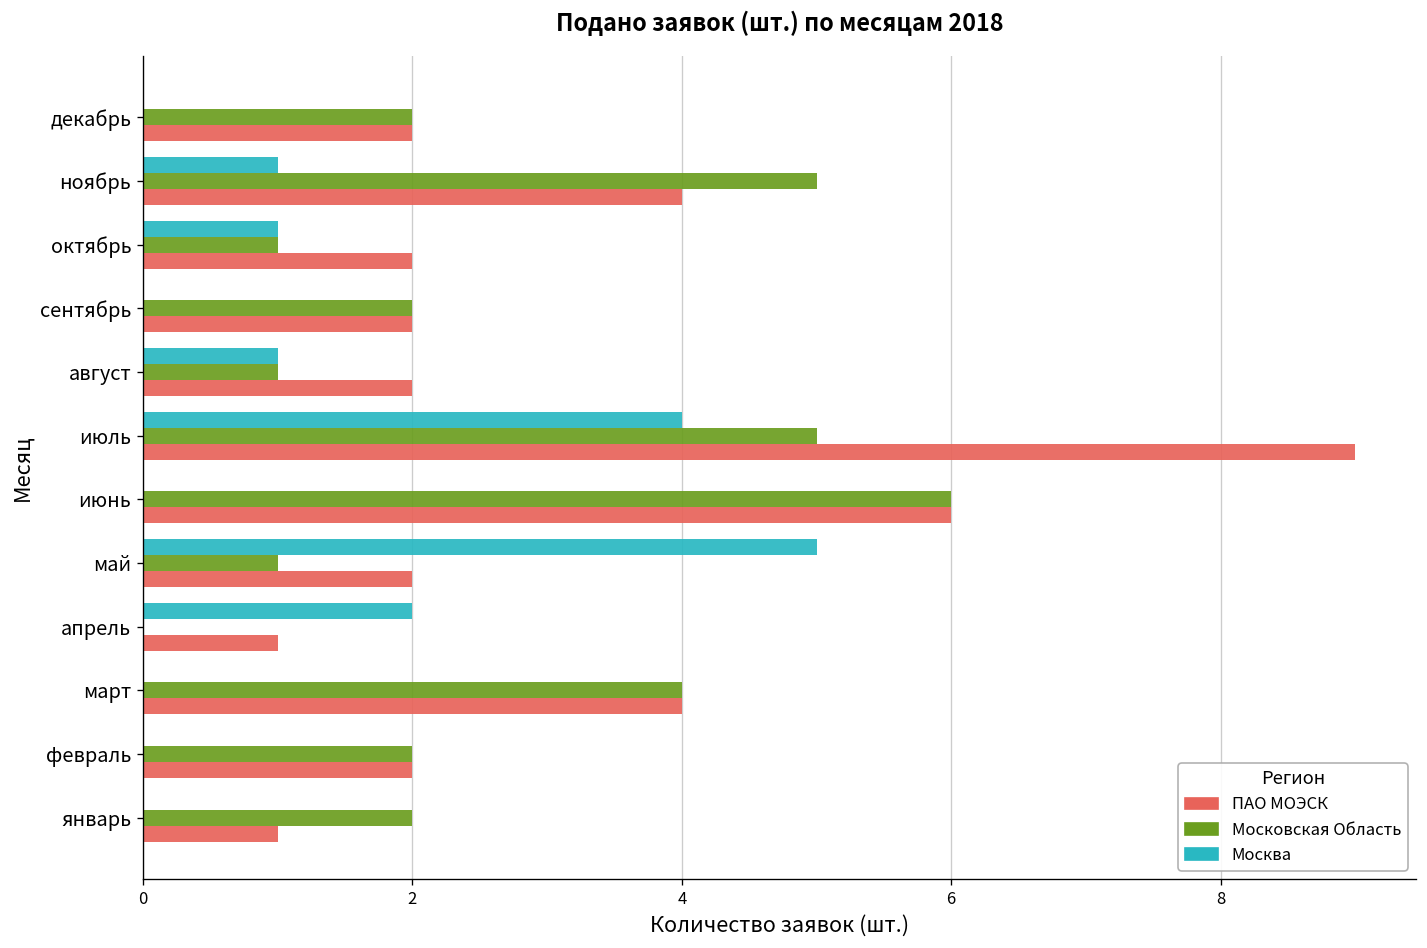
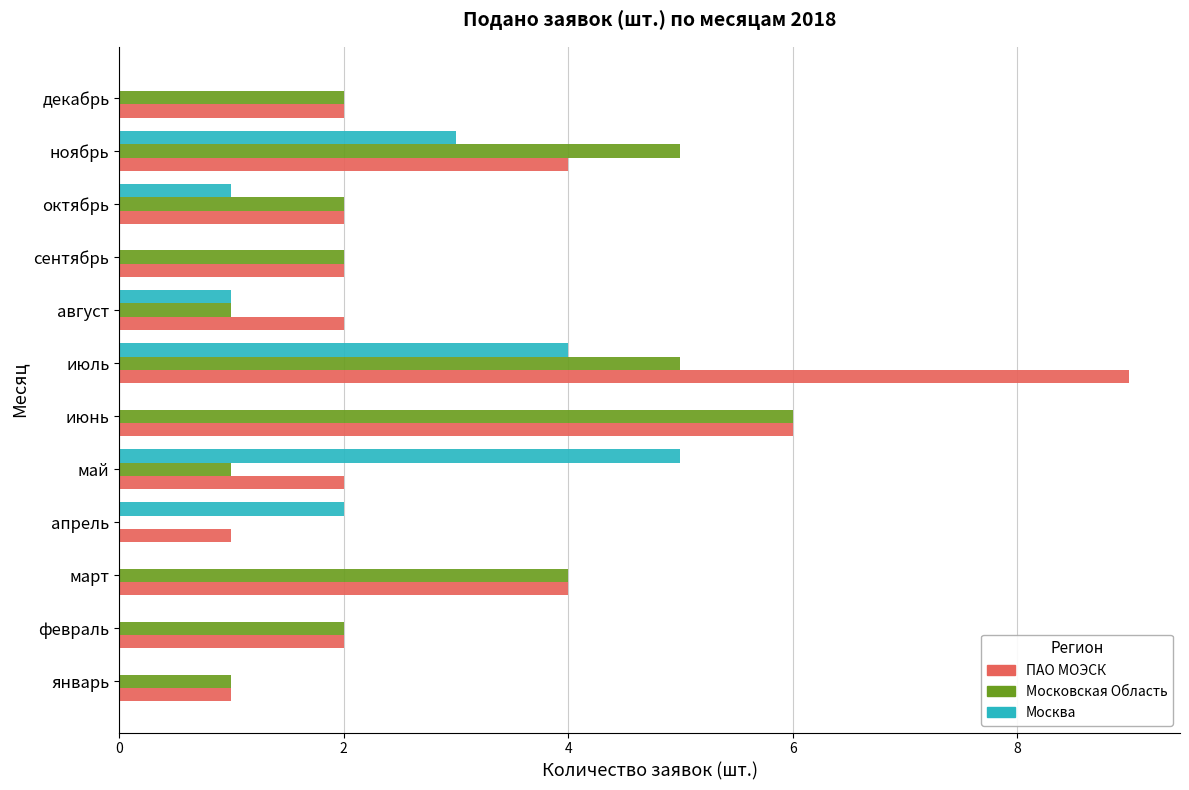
Москва, ноябрь: 1 -> 3
Московская Область, октябрь: 1 -> 2
Московская Область, январь: 2 -> 1
